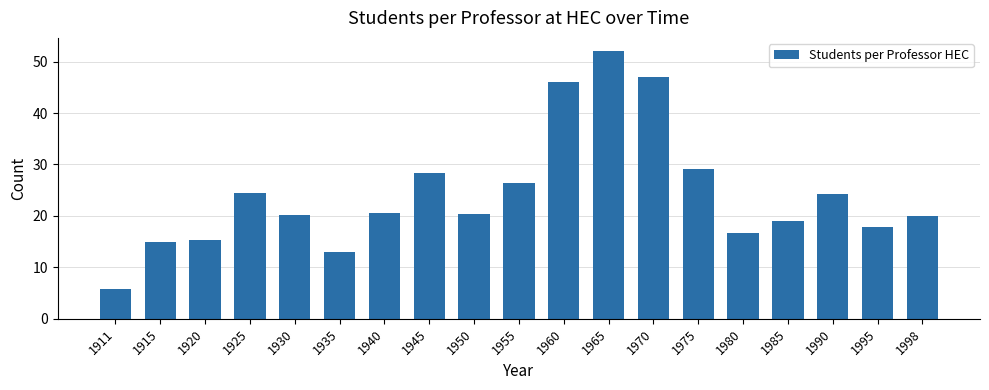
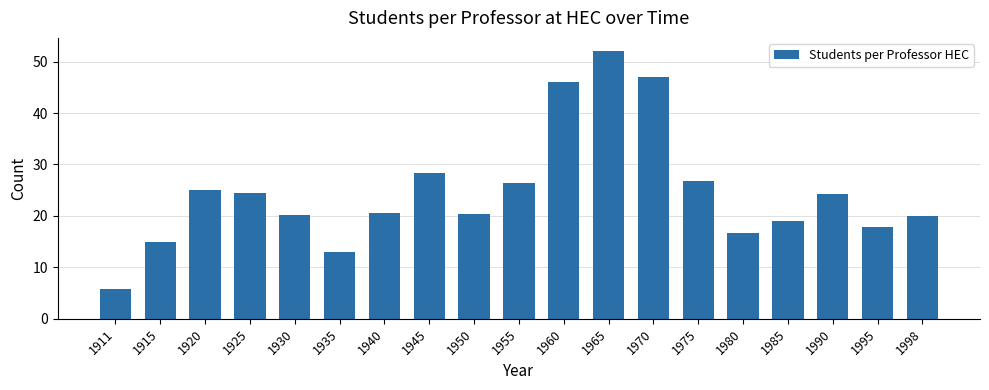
1920: 15 -> 25
1975: 29 -> 27
